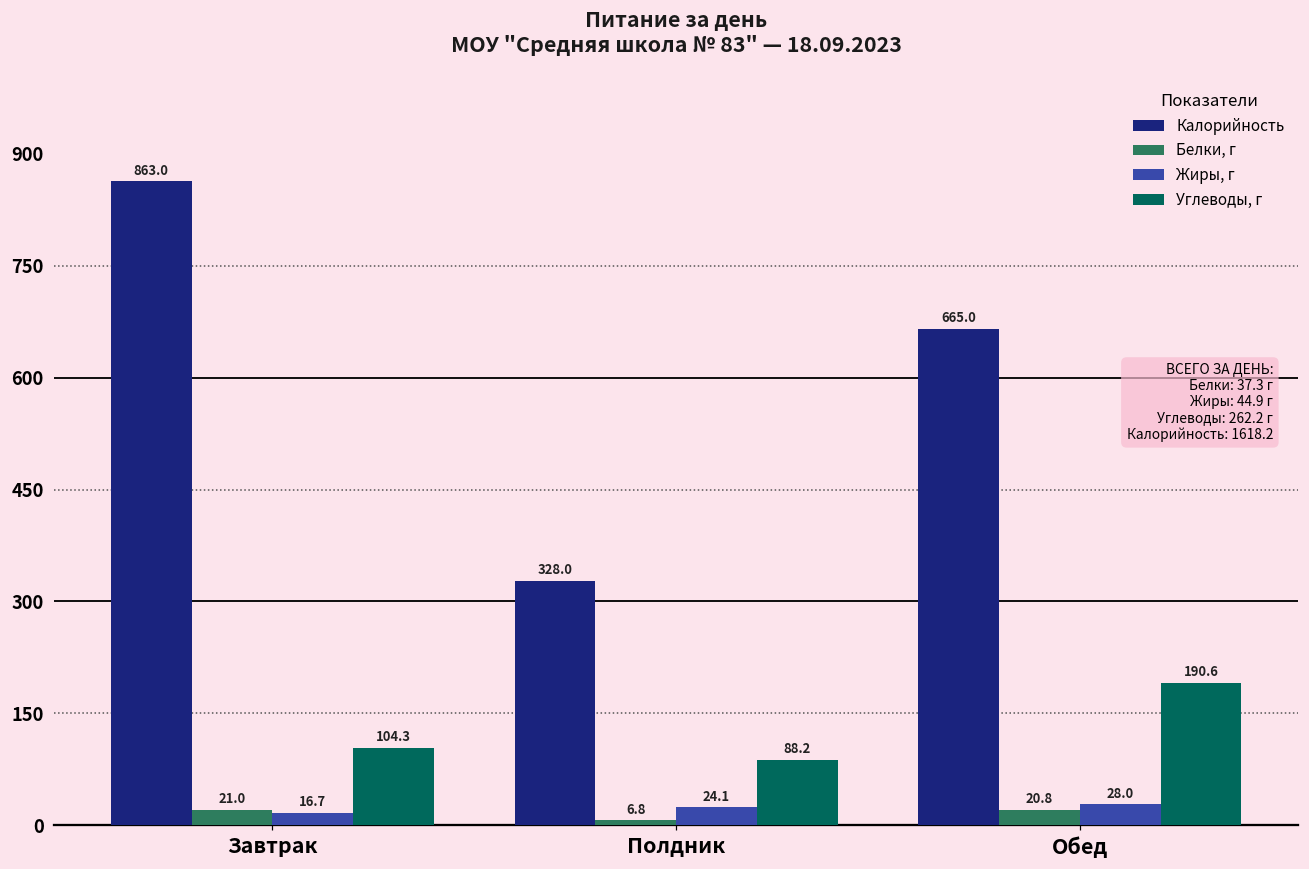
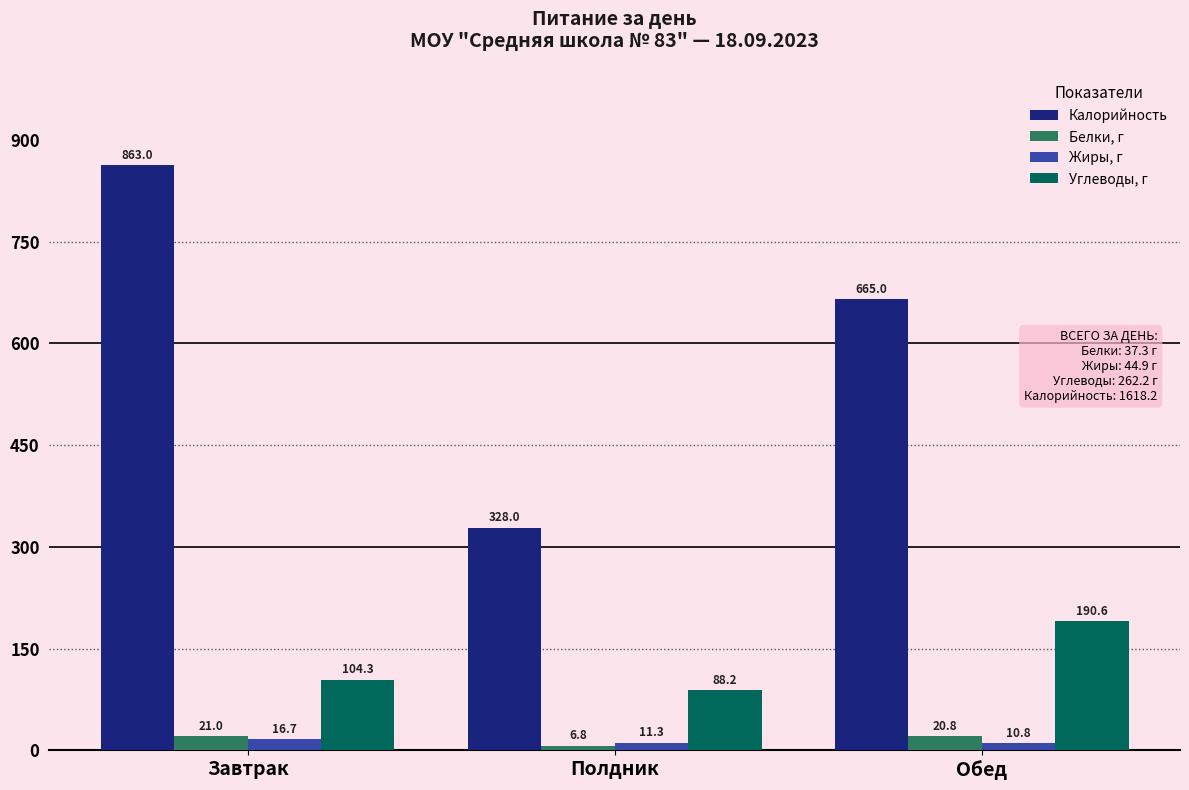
Жиры, г, Полдник: 24.1 -> 11.3
Жиры, г, Обед: 28.0 -> 10.8
